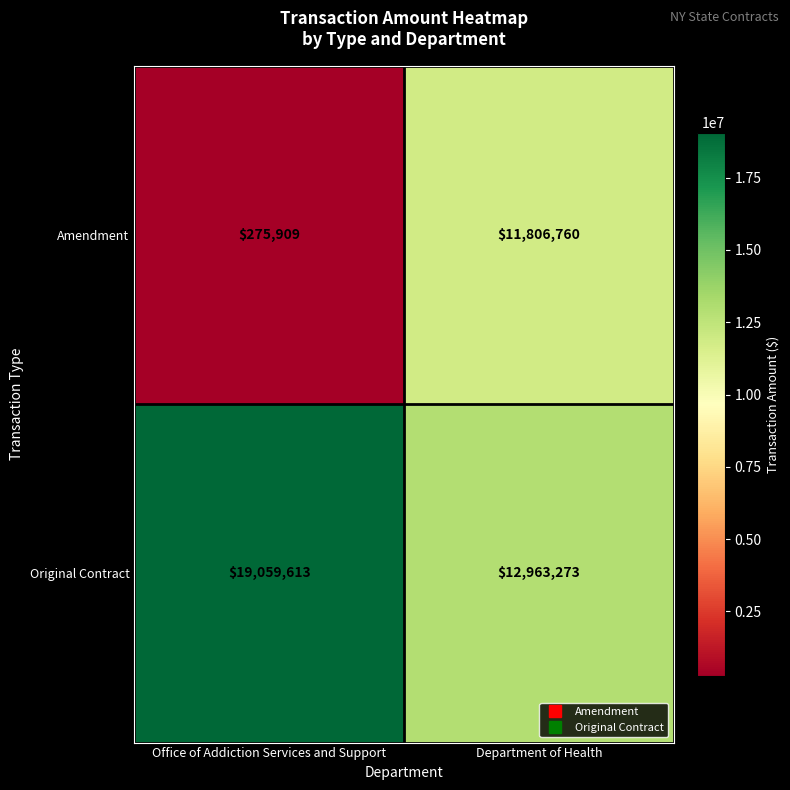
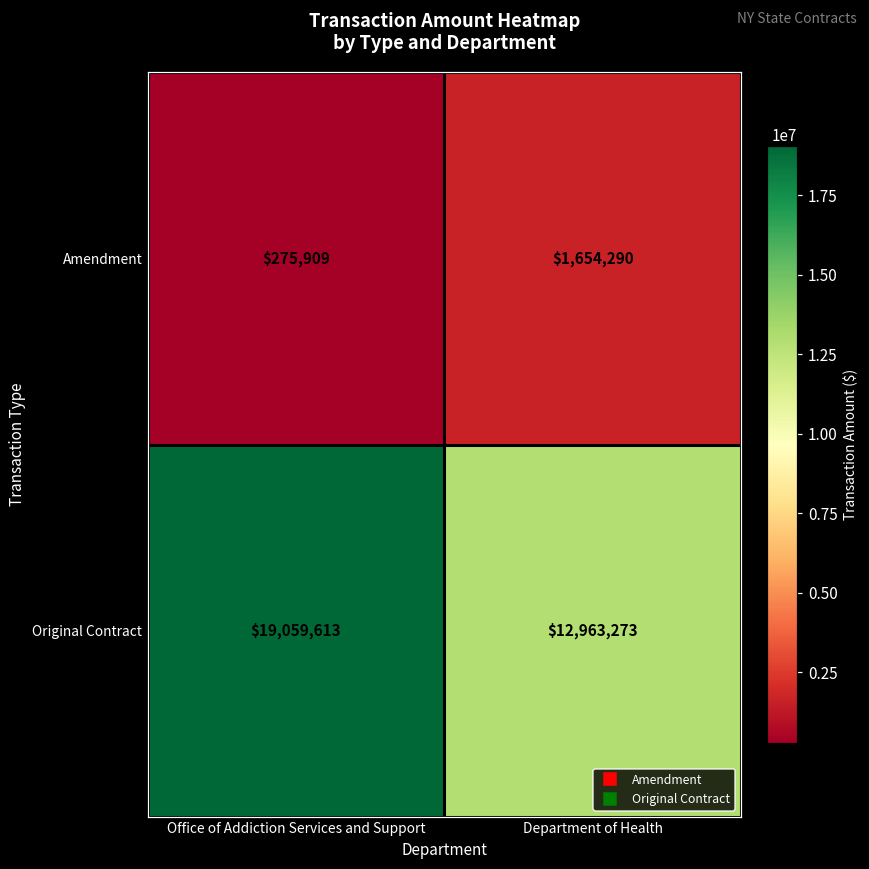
Amendment, Department of Health: $11,806,760 -> $1,654,290
